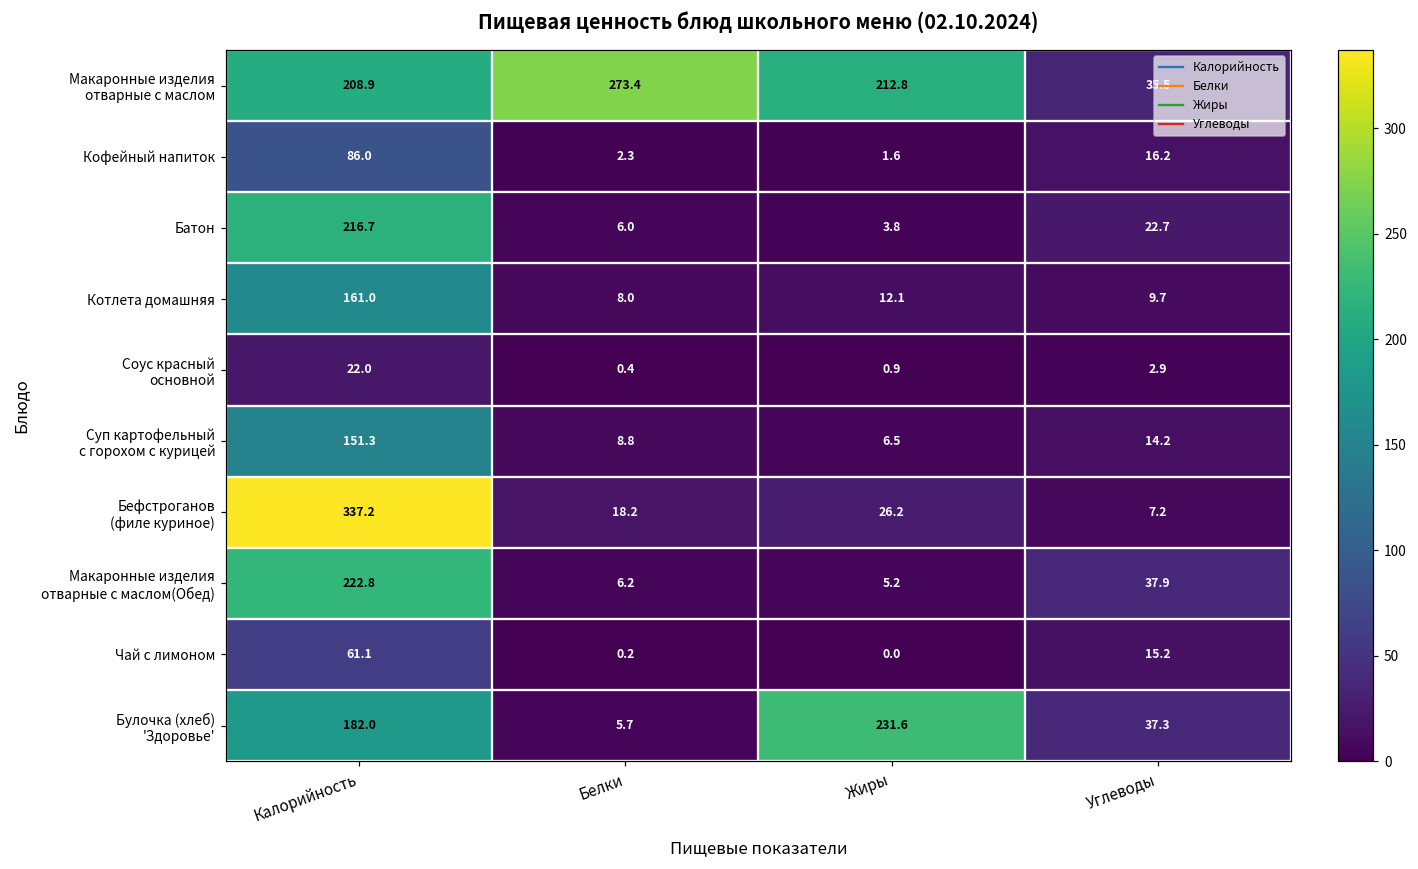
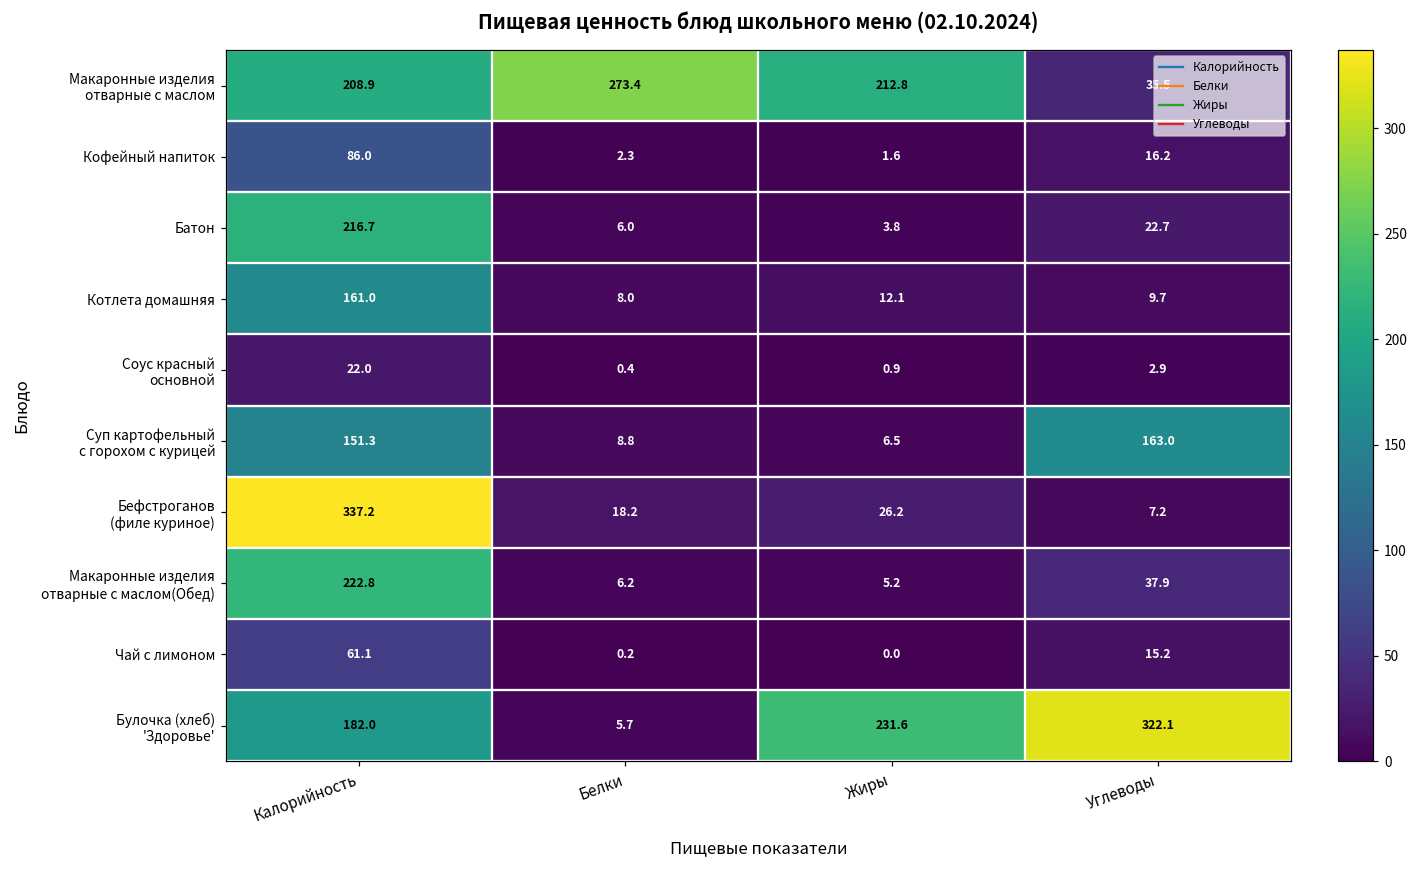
Суп картофельный с горохом с курицей, Углеводы: 14.2 -> 163.0
Булочка (хлеб) 'Здоровье', Углеводы: 37.3 -> 322.1
